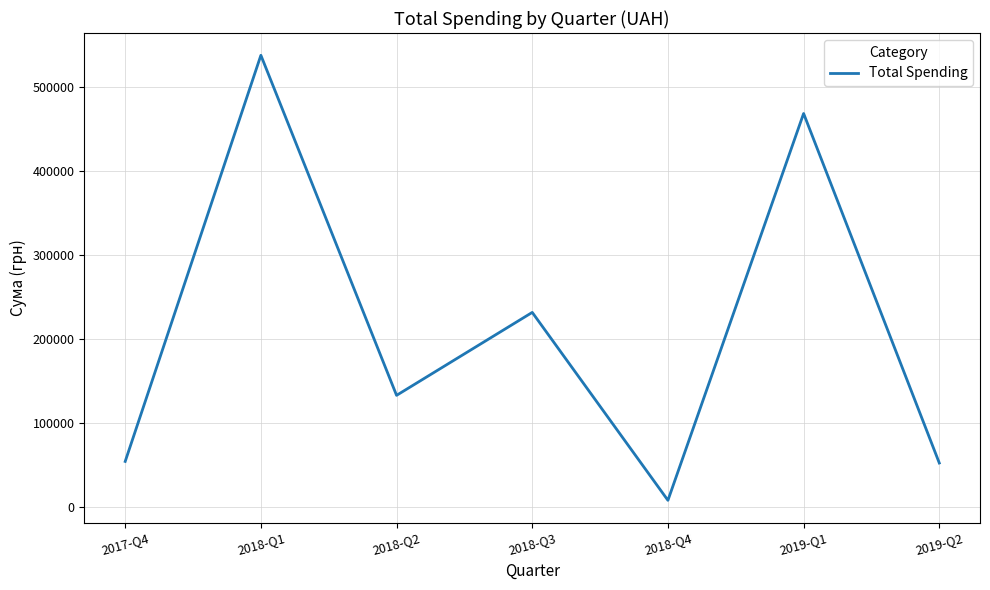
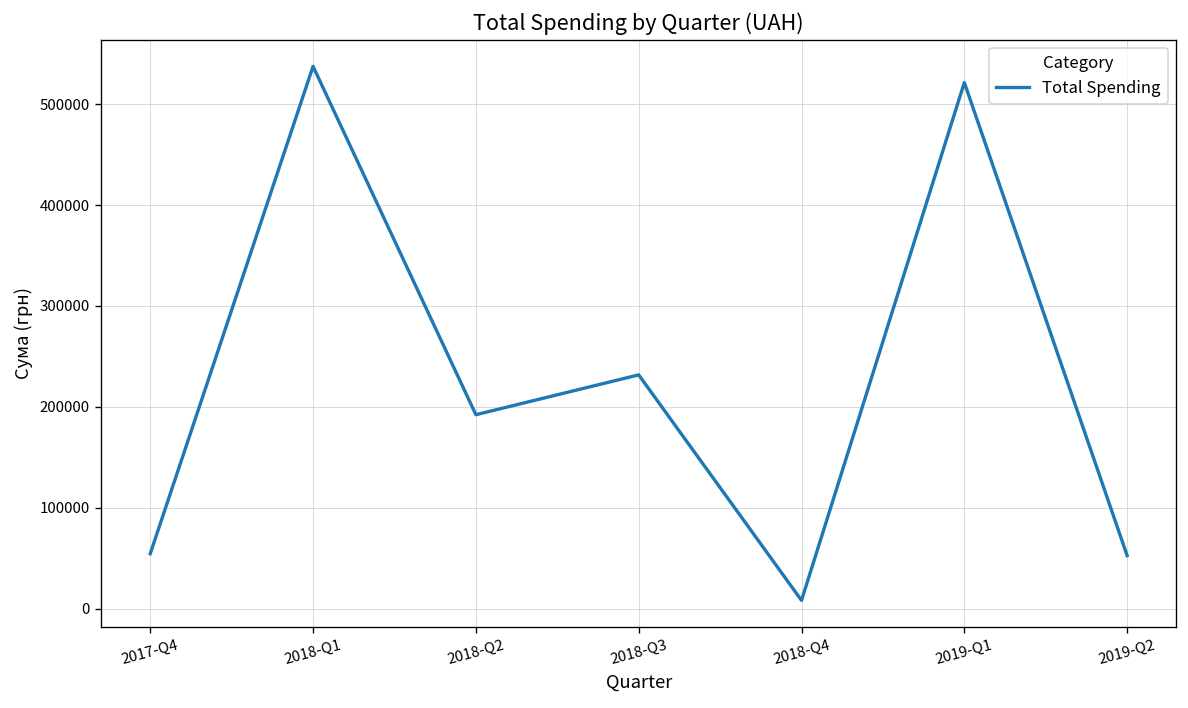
2018-Q2: 130000 -> 190000
2019-Q1: 470000 -> 520000
